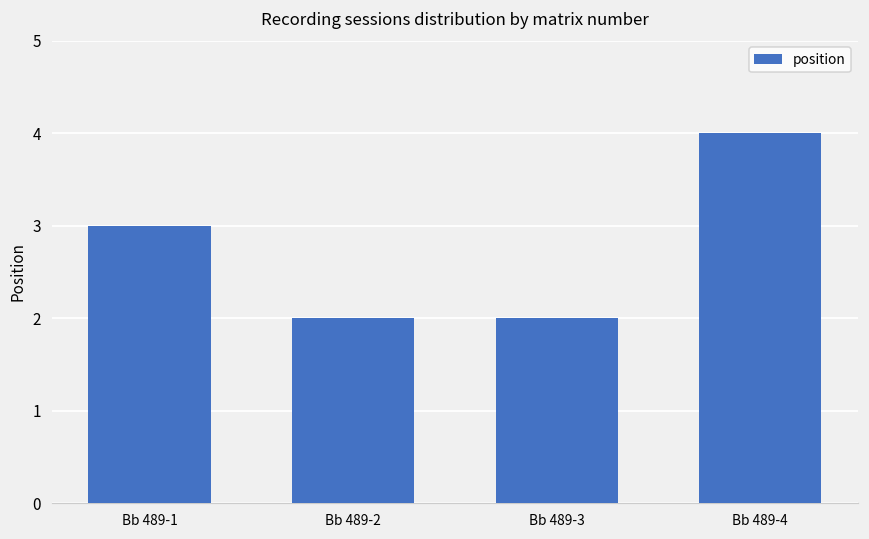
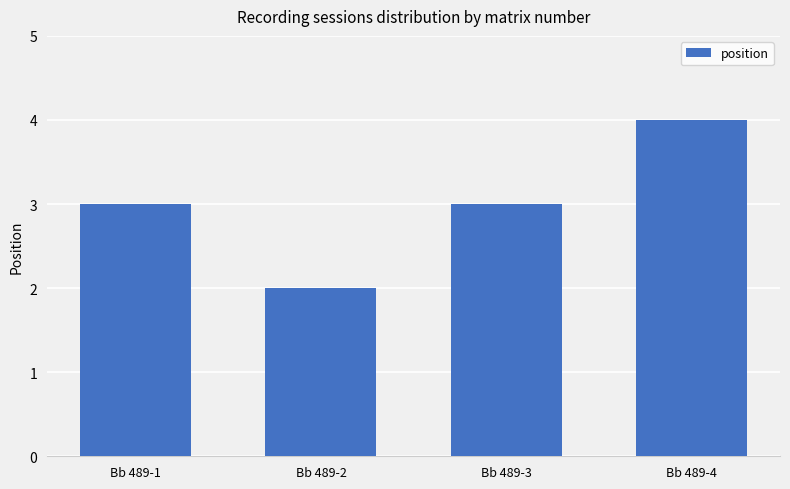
Bb 489-3: 2 -> 3
